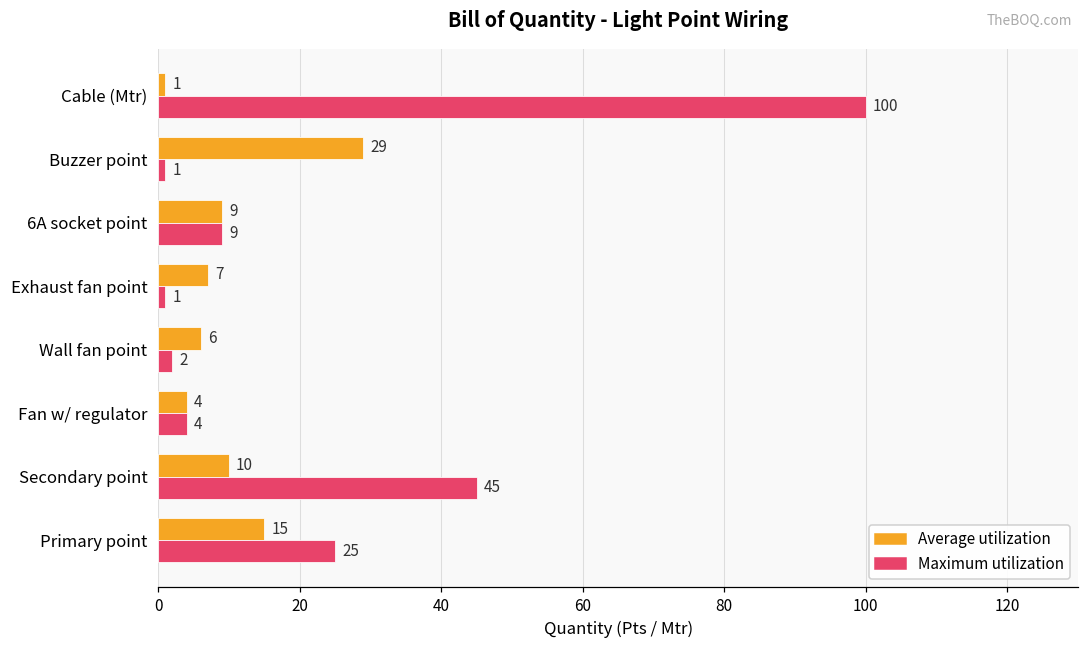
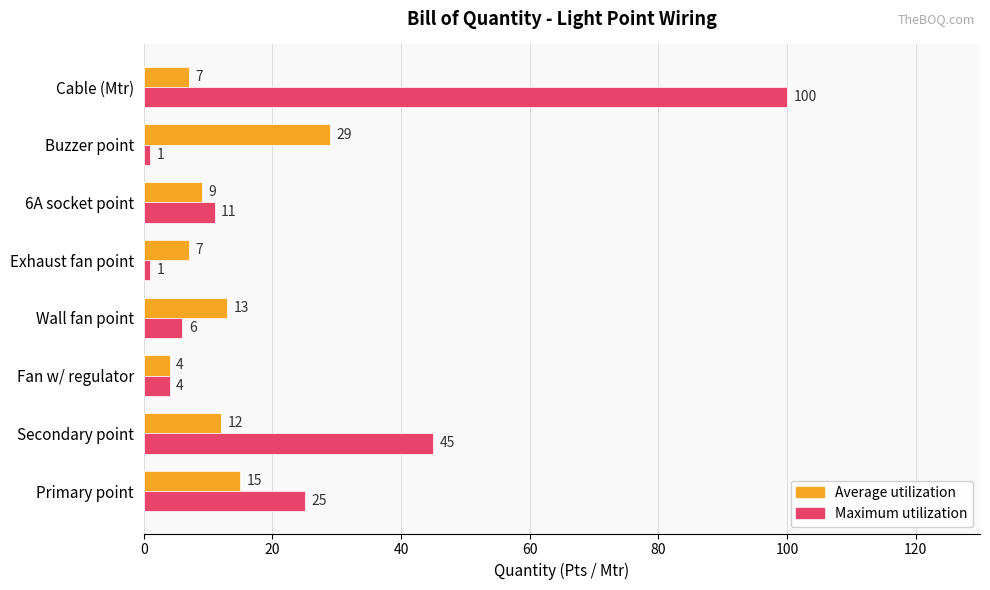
Average utilization, Cable (Mtr): 1 -> 7
Maximum utilization, 6A socket point: 9 -> 11
Average utilization, Wall fan point: 6 -> 13
Maximum utilization, Wall fan point: 2 -> 6
Average utilization, Secondary point: 10 -> 12
